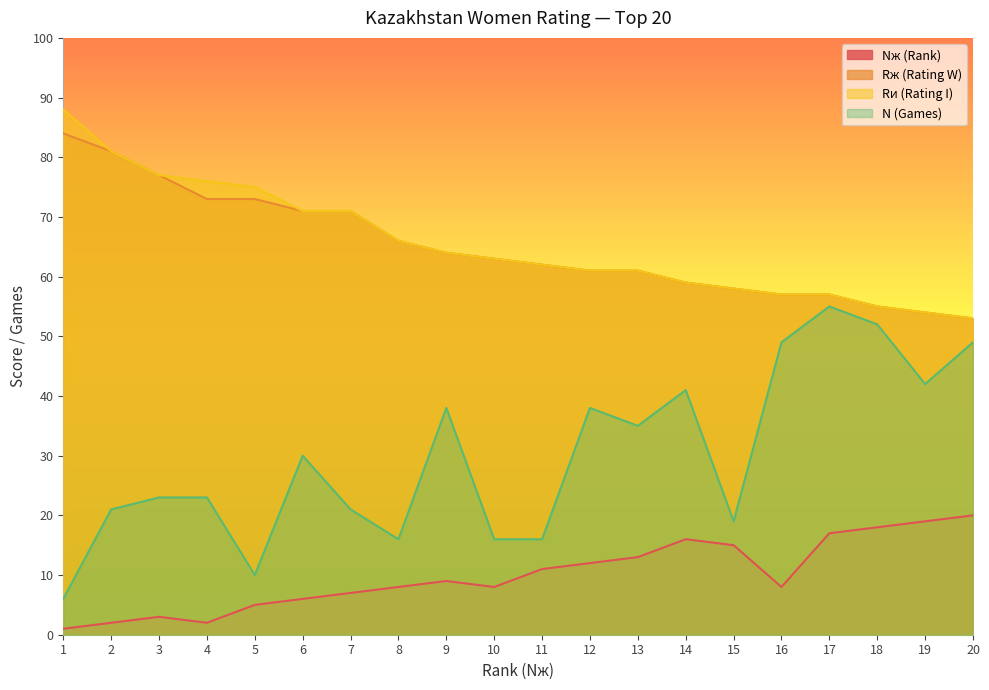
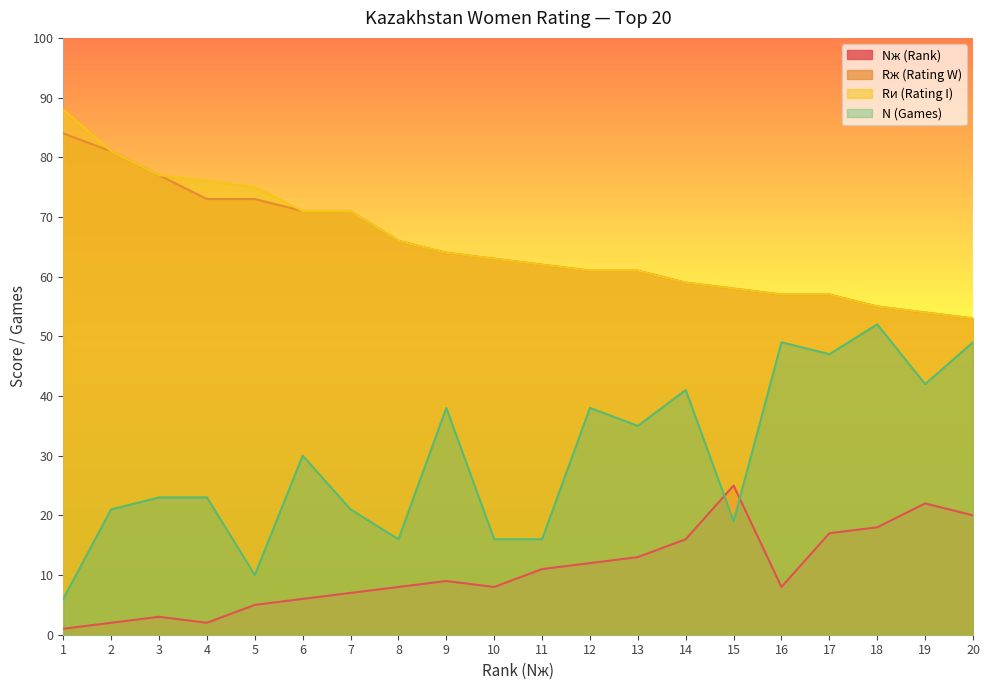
Nж (Rank), 15: 15 -> 25
N (Games), 17: 55 -> 47
Nж (Rank), 19: 19 -> 22
